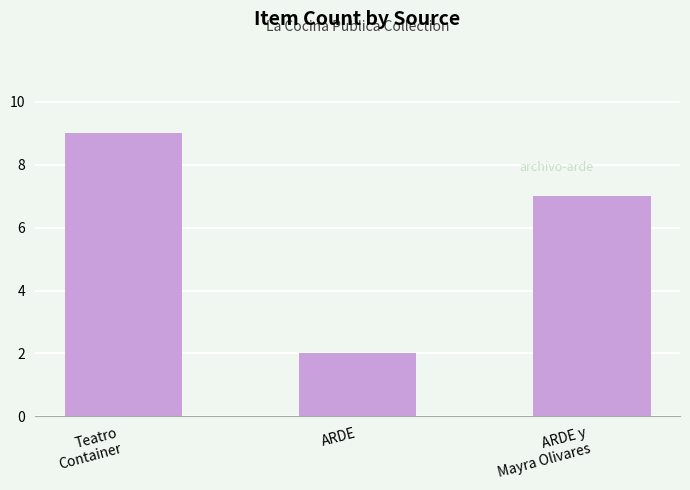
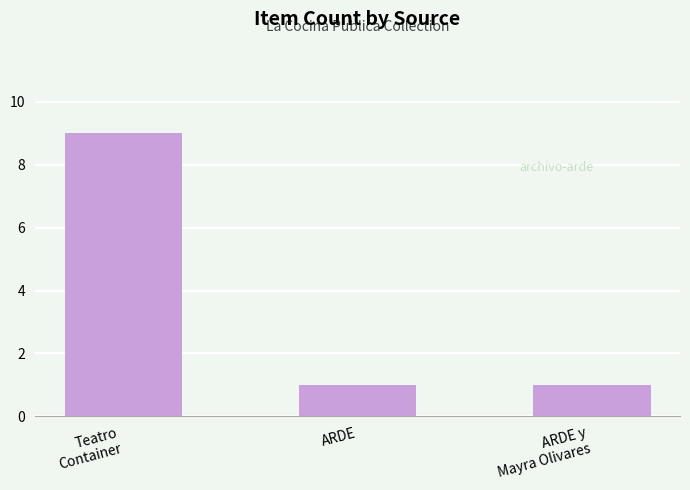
ARDE: 2 -> 1
ARDE y Mayra Olivares: 7 -> 1
